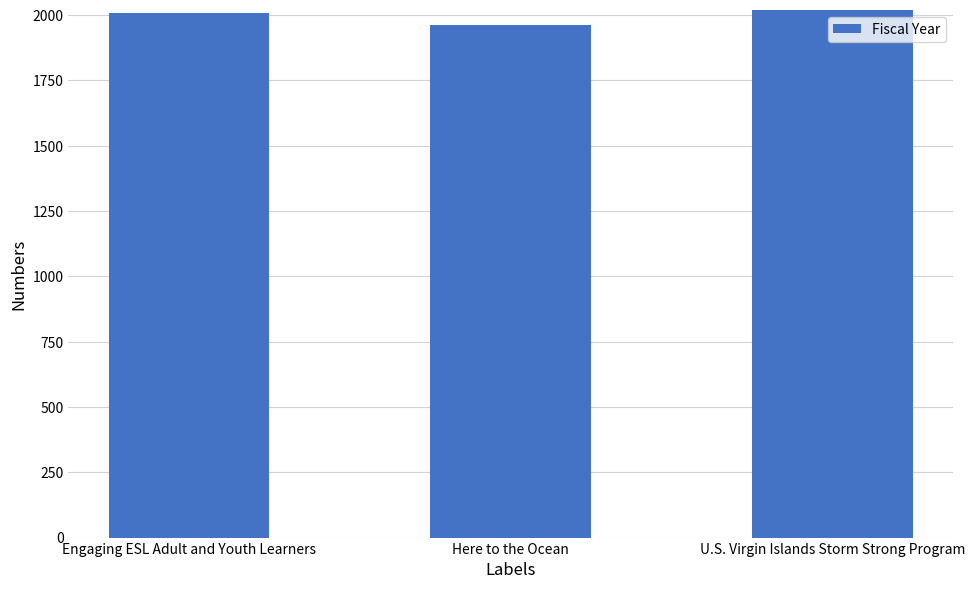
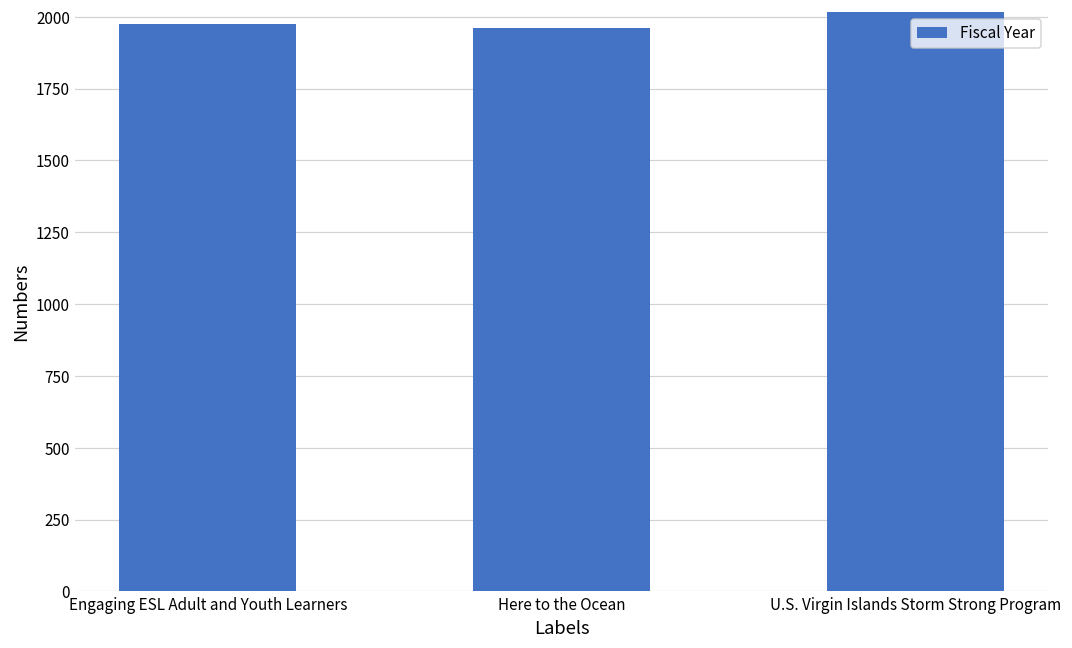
Engaging ESL Adult and Youth Learners: 2010 -> 1980
